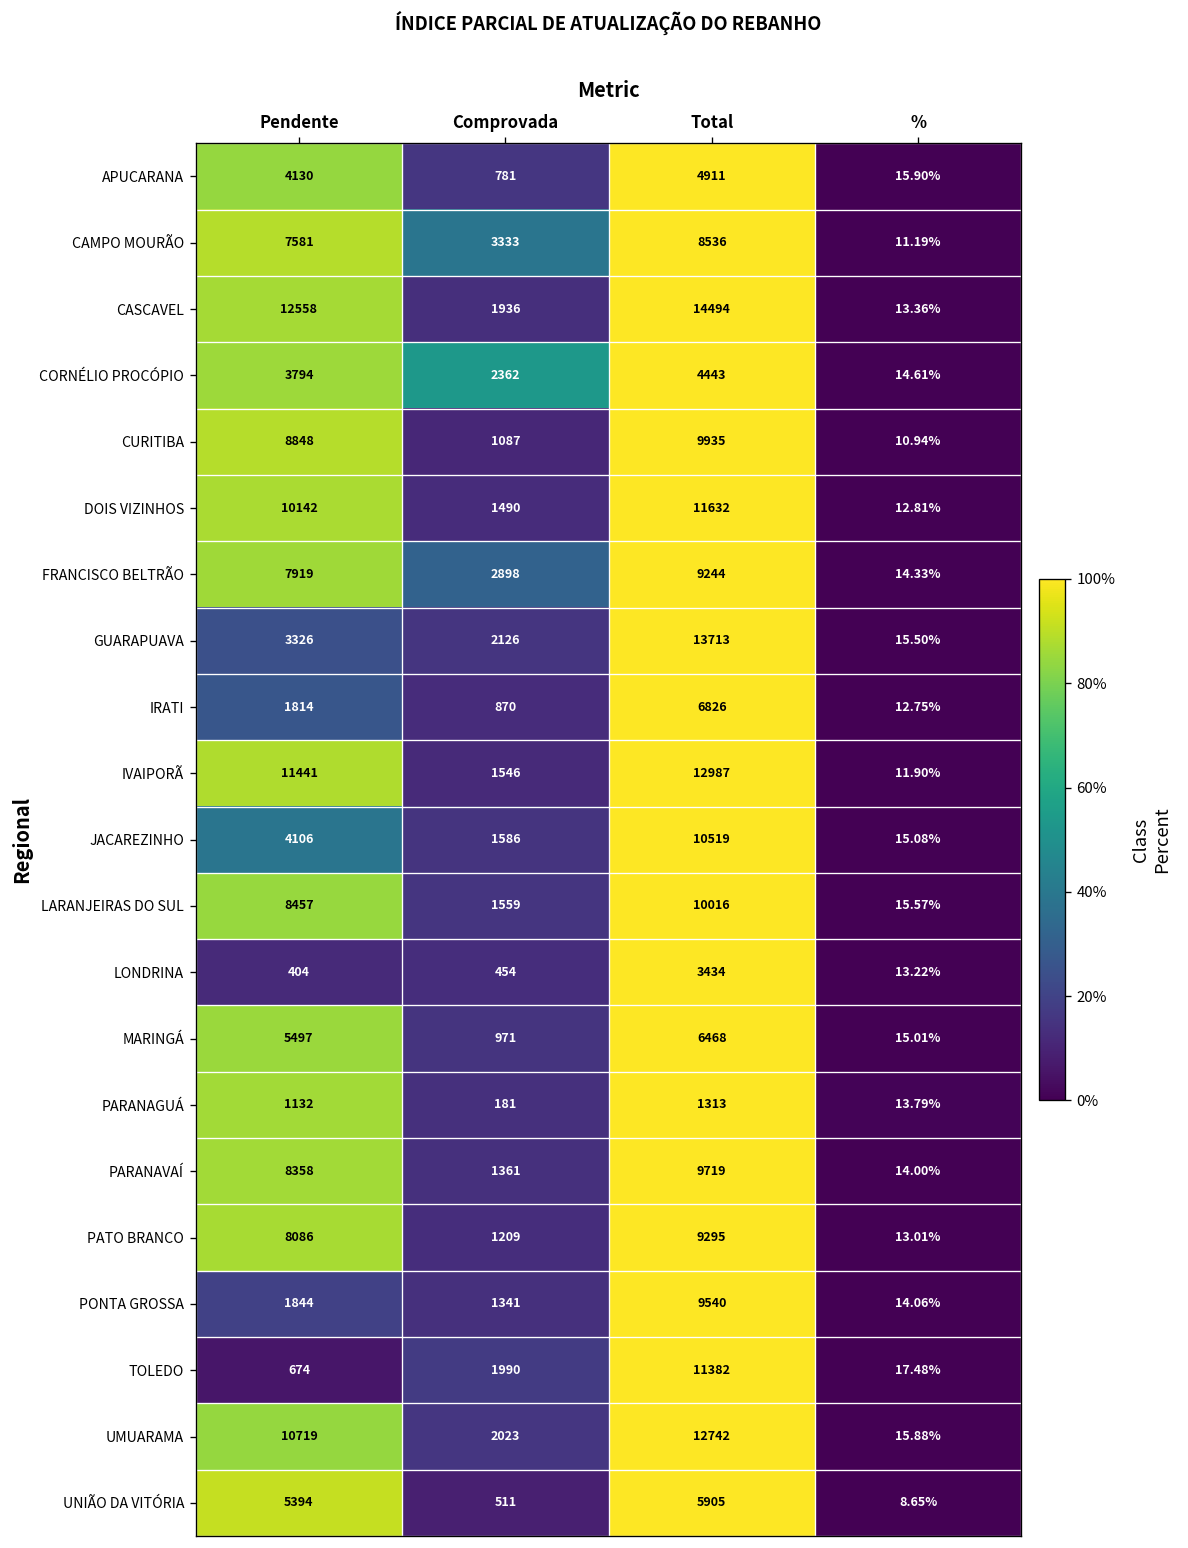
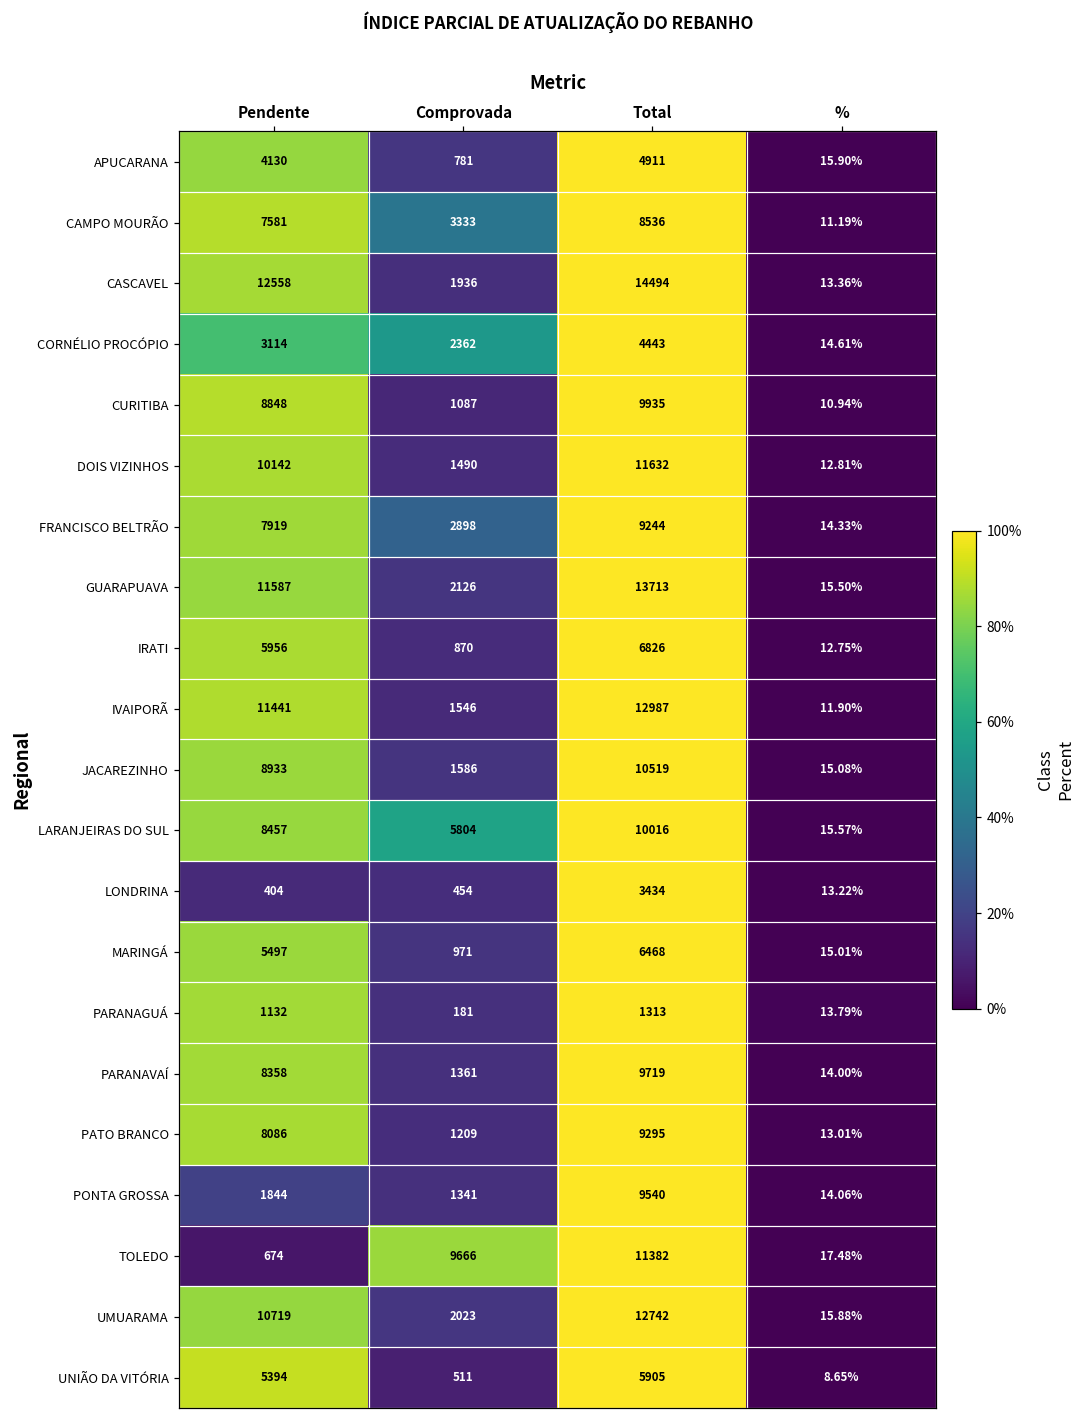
CORNÉLIO PROCÓPIO, Pendente: 3794 -> 3114
GUARAPUAVA, Pendente: 3326 -> 11587
IRATI, Pendente: 1814 -> 5956
JACAREZINHO, Pendente: 4106 -> 8933
LARANJEIRAS DO SUL, Comprovada: 1559 -> 5804
TOLEDO, Comprovada: 1990 -> 9666
